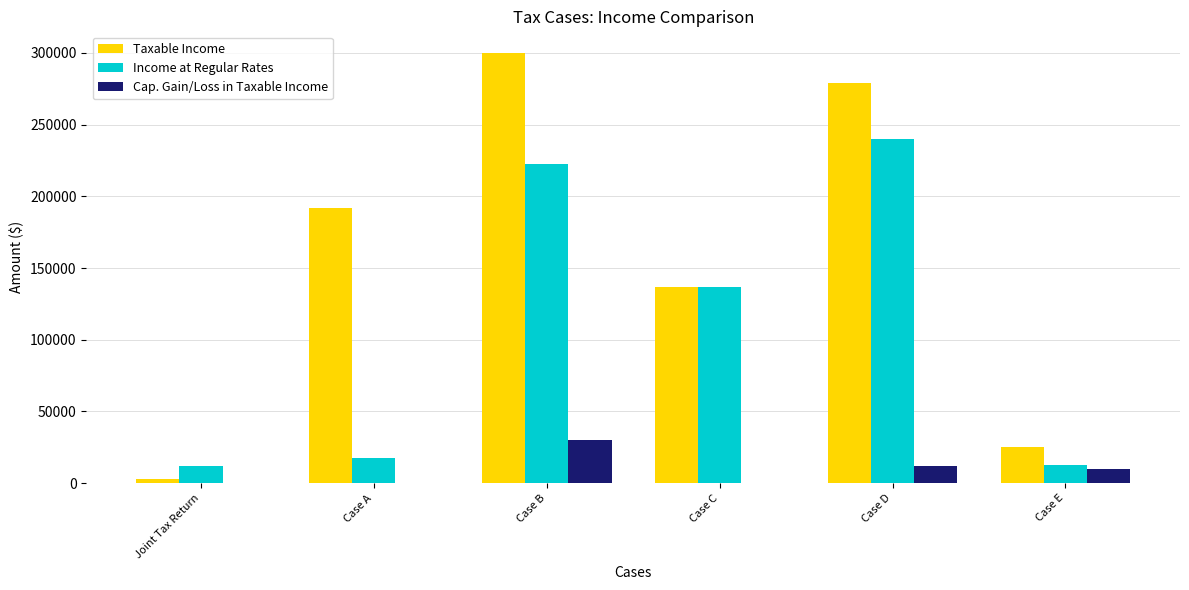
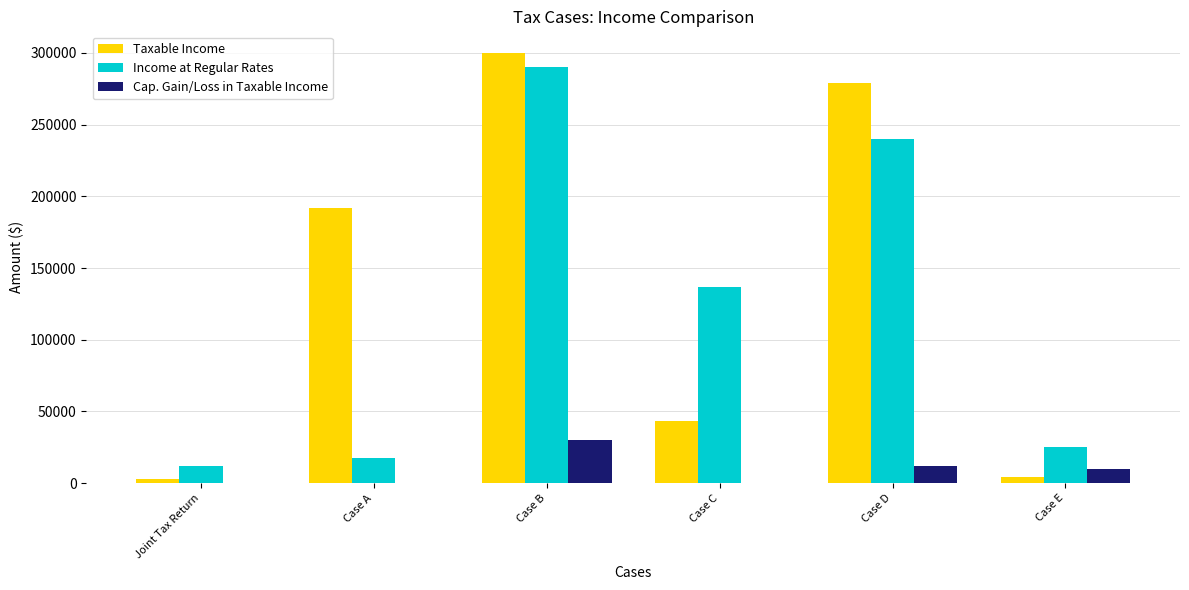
Income at Regular Rates, Case B: 223000 -> 290000
Taxable Income, Case C: 137000 -> 44000
Taxable Income, Case E: 25000 -> 5000
Income at Regular Rates, Case E: 12000 -> 25000
